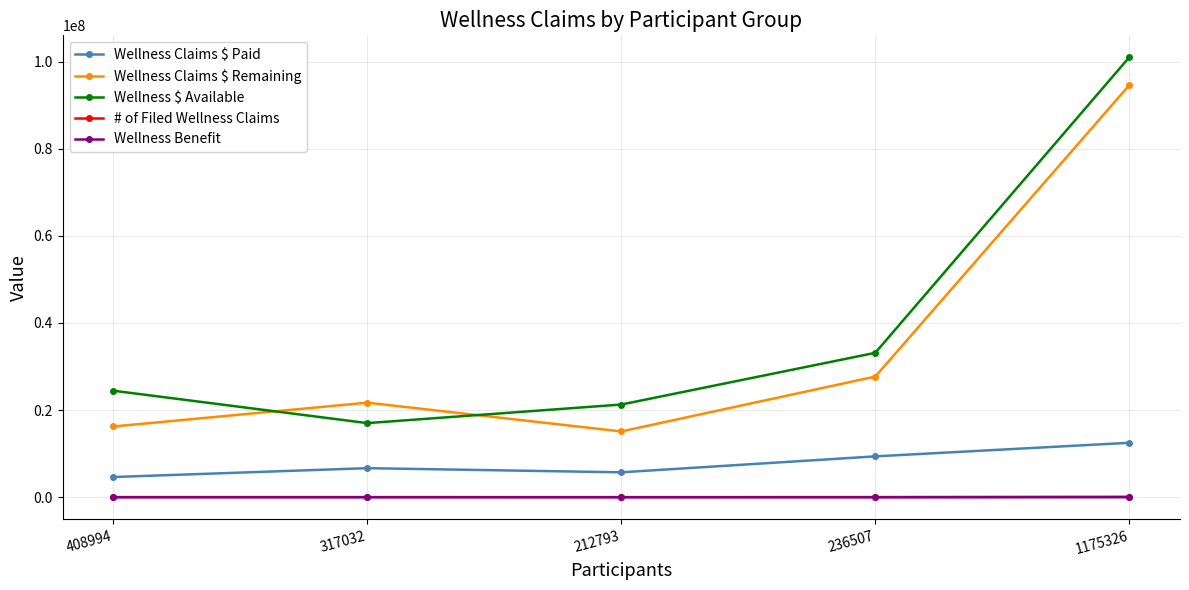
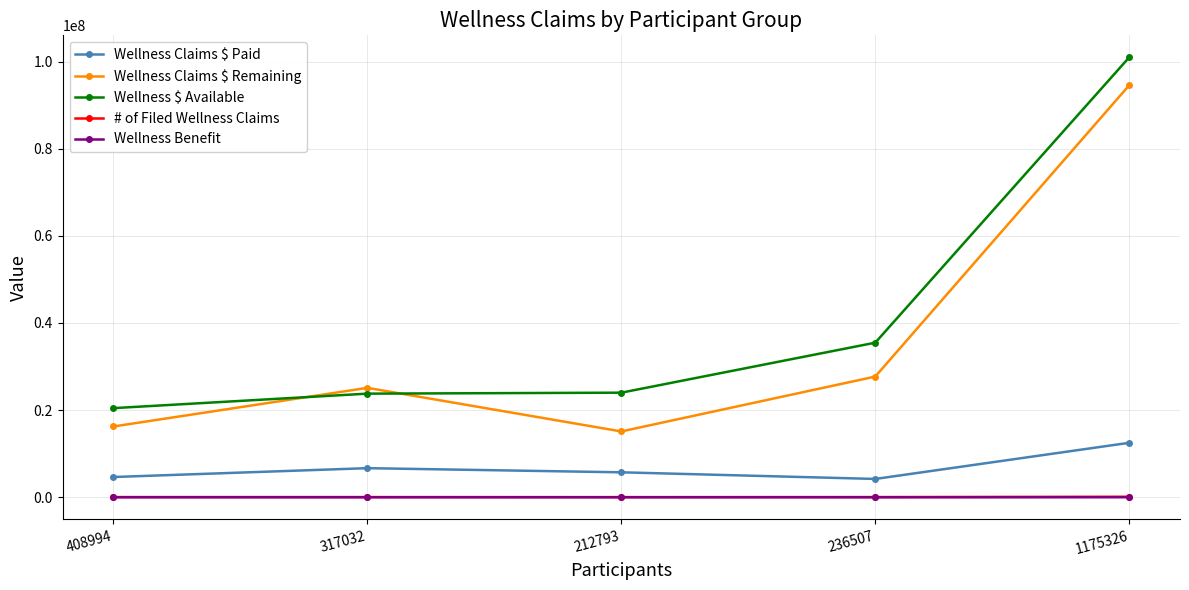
Wellness $ Available, 408994: 24000000 -> 20000000
Wellness Claims $ Remaining, 317032: 22000000 -> 25000000
Wellness $ Available, 317032: 17000000 -> 24000000
Wellness $ Available, 212793: 21000000 -> 24000000
Wellness Claims $ Paid, 236507: 9000000 -> 4000000
Wellness $ Available, 236507: 33000000 -> 35000000
